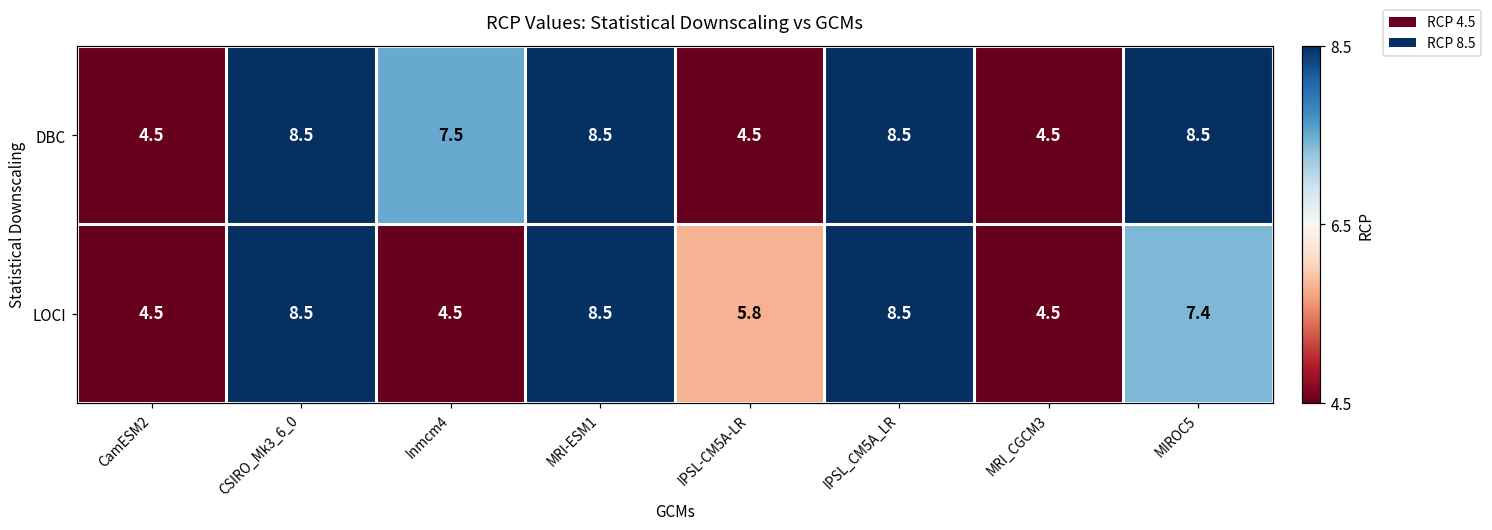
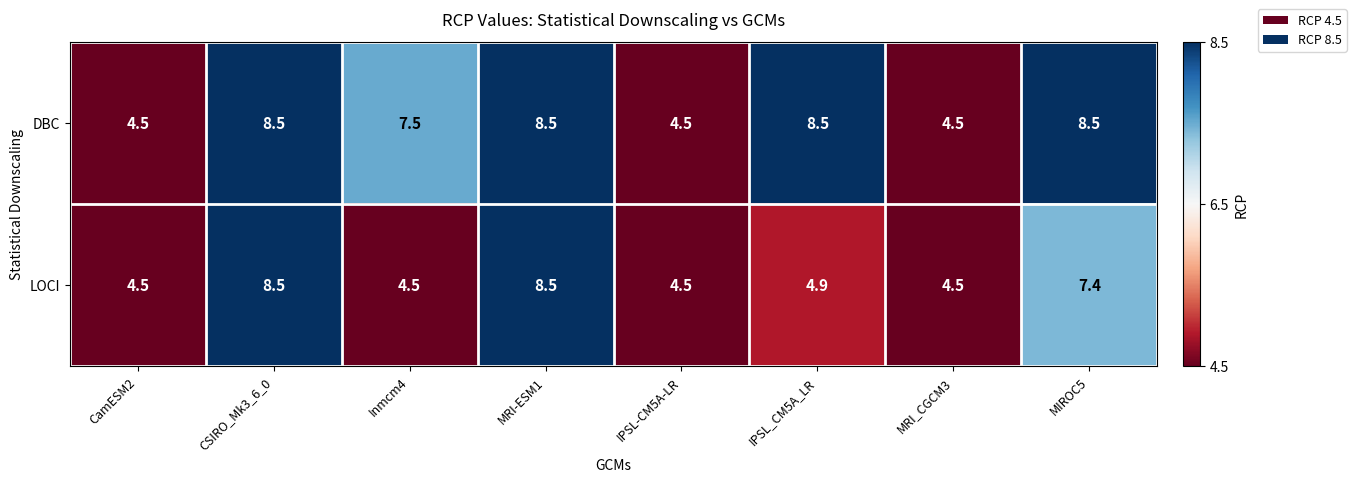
LOCI, IPSL-CM5A-LR: 5.8 -> 4.5
LOCI, IPSL_CM5A_LR: 8.5 -> 4.9
